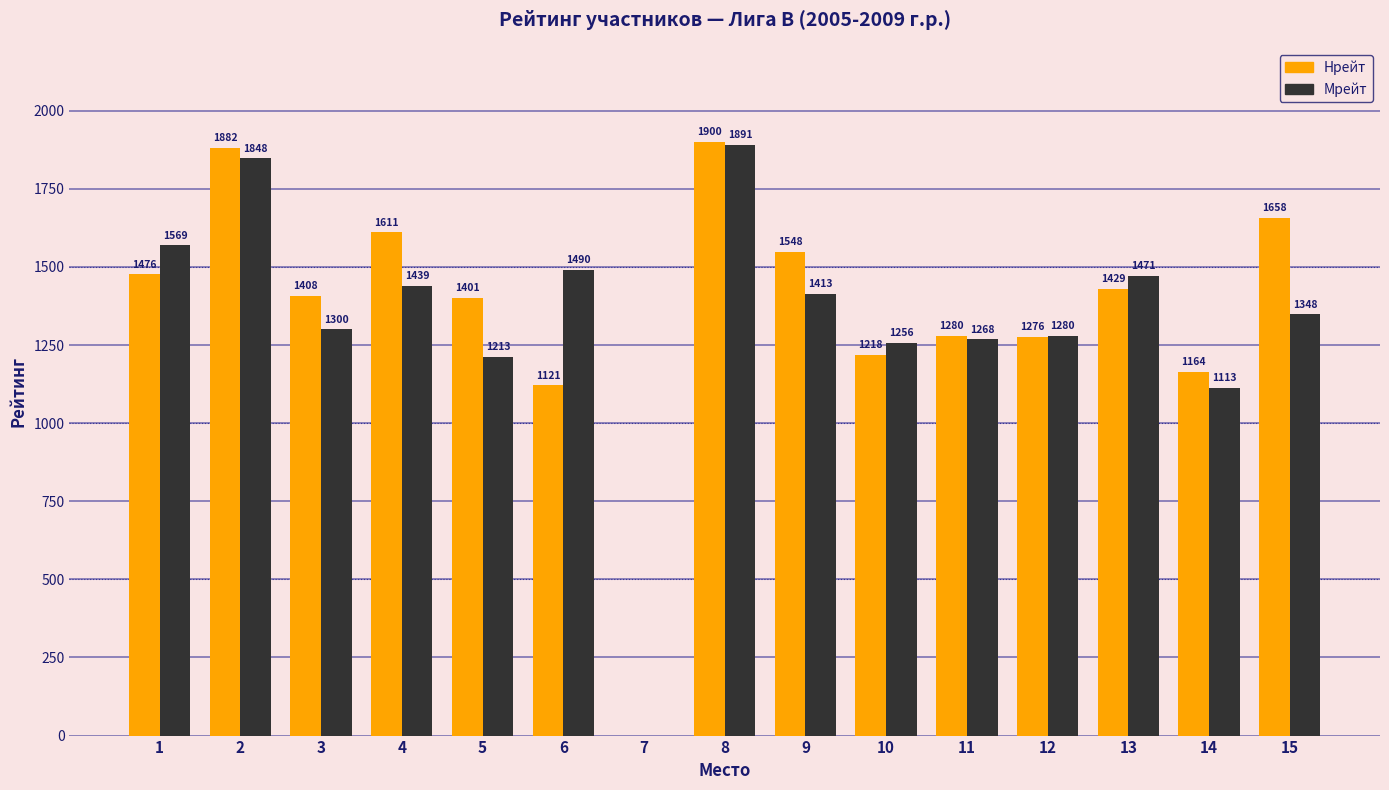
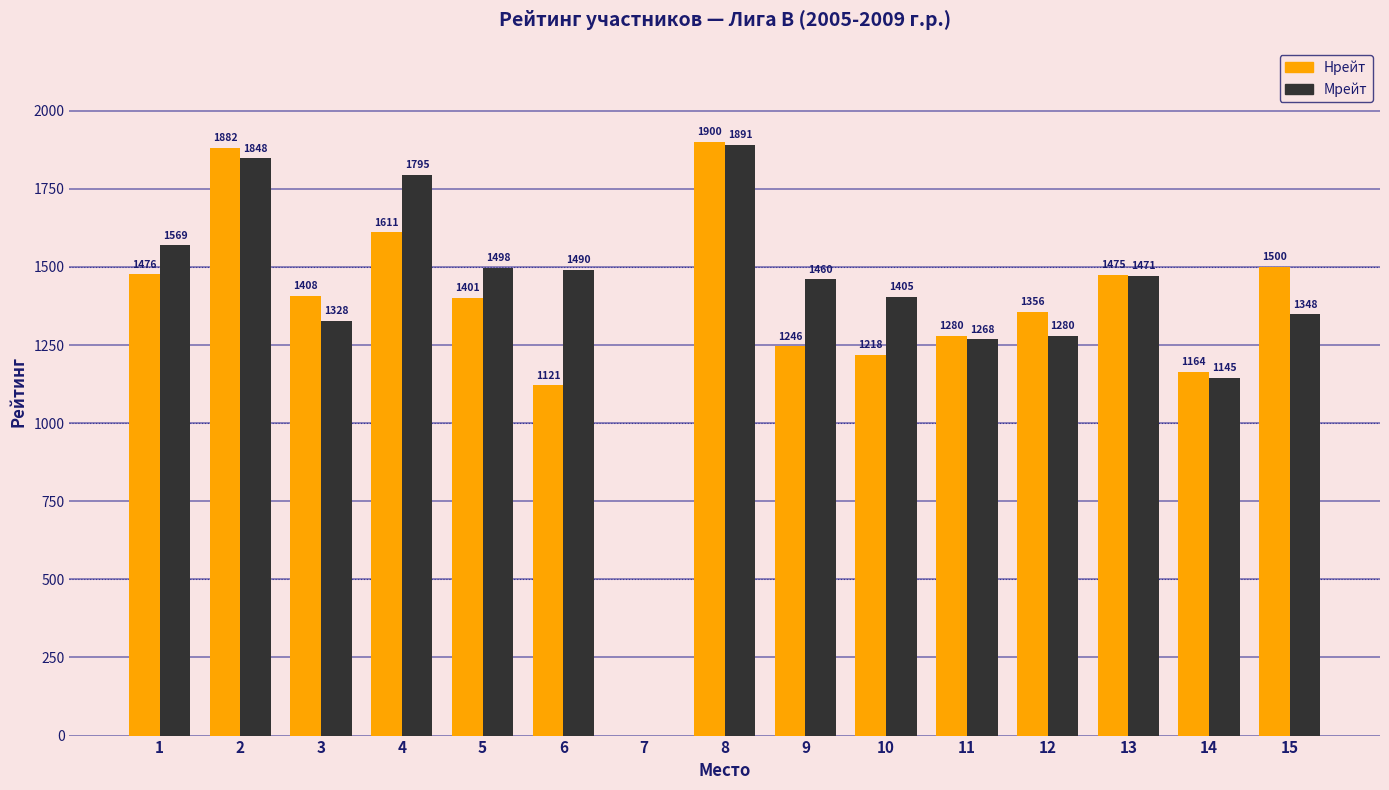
Мрейт, 3: 1300 -> 1328
Мрейт, 4: 1439 -> 1795
Мрейт, 5: 1213 -> 1498
Нрейт, 9: 1548 -> 1246
Мрейт, 9: 1413 -> 1460
Мрейт, 10: 1256 -> 1405
Нрейт, 12: 1276 -> 1356
Нрейт, 13: 1429 -> 1475
Мрейт, 14: 1113 -> 1145
Нрейт, 15: 1658 -> 1500
